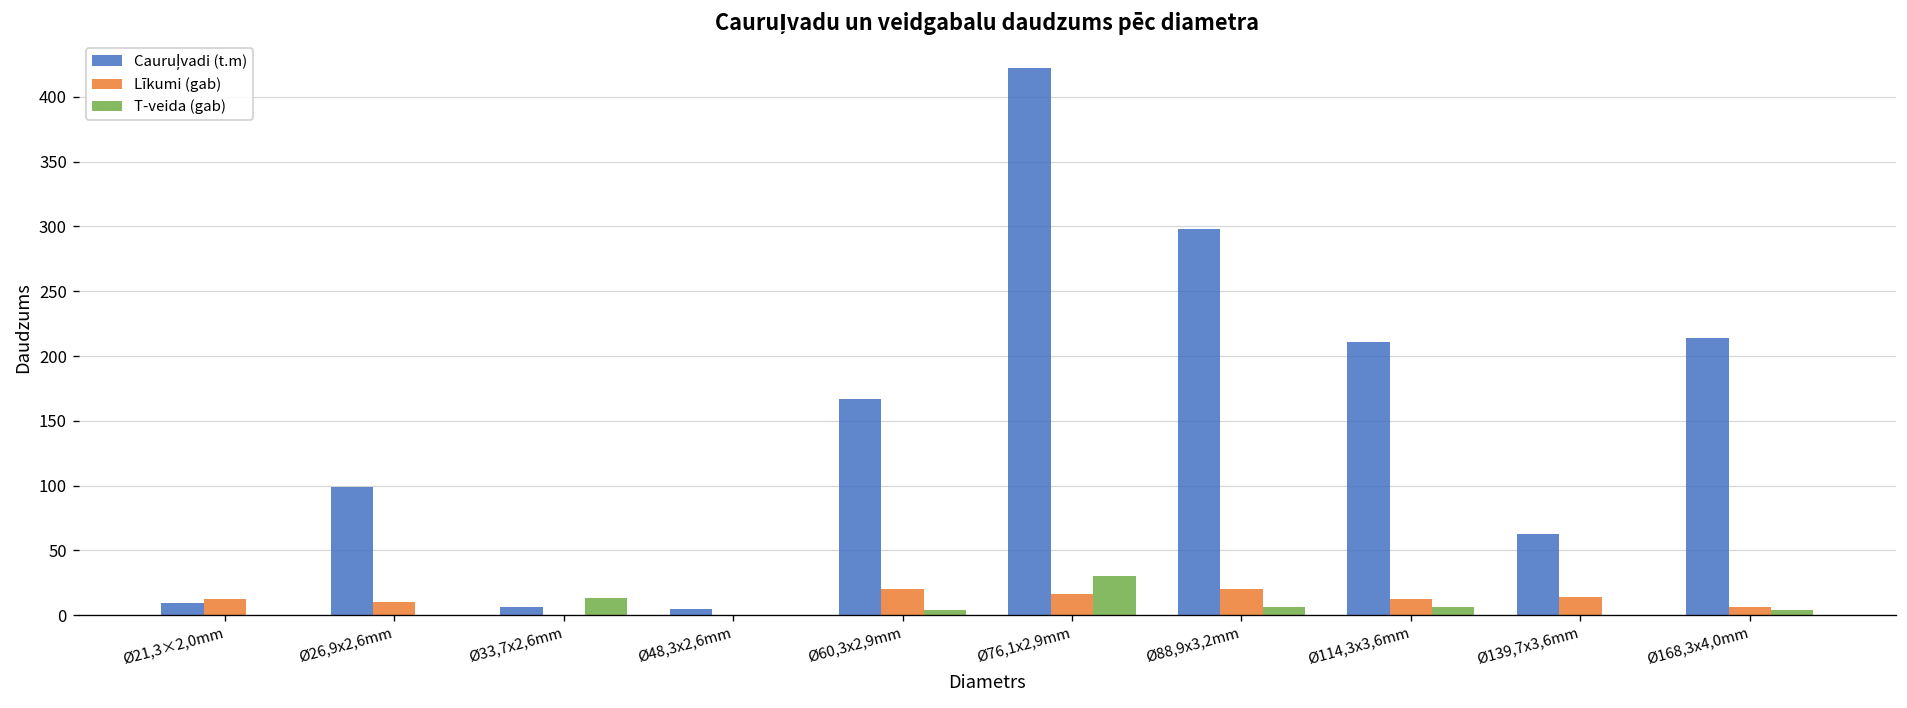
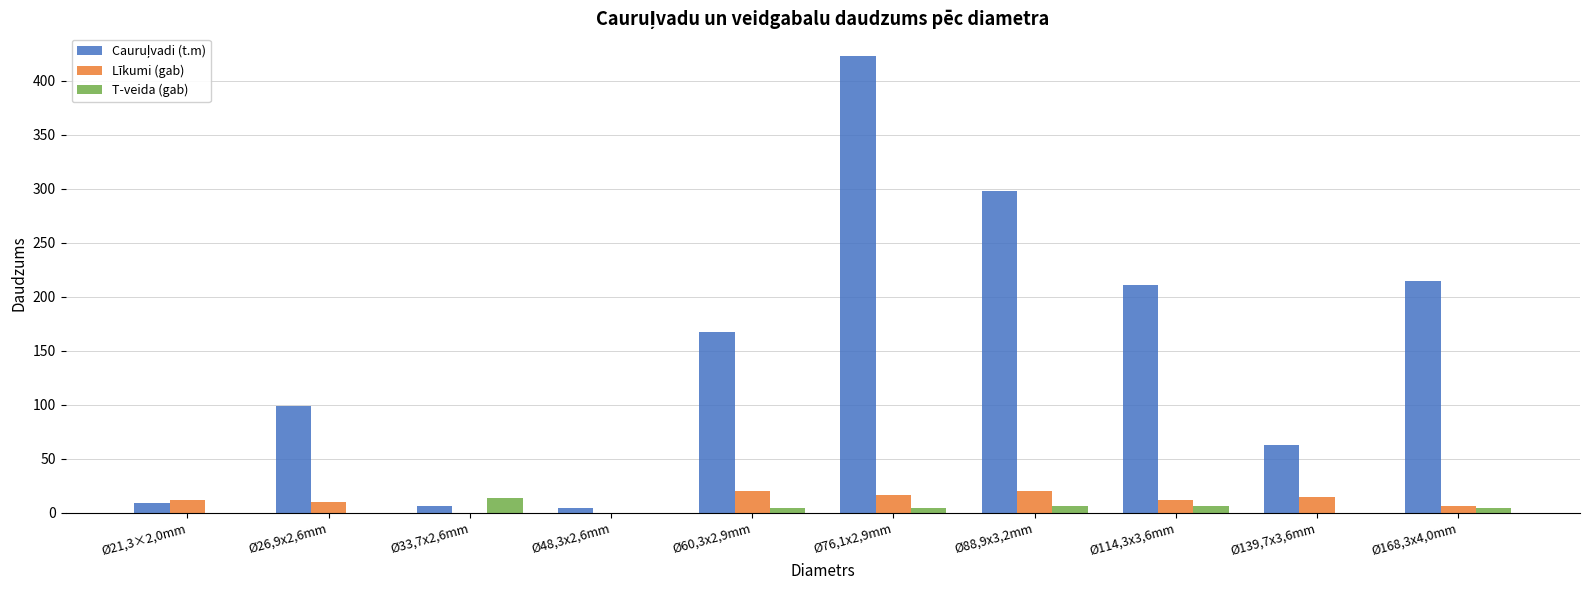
T-veida (gab), Ø76,1x2,9mm: 30 -> 4
